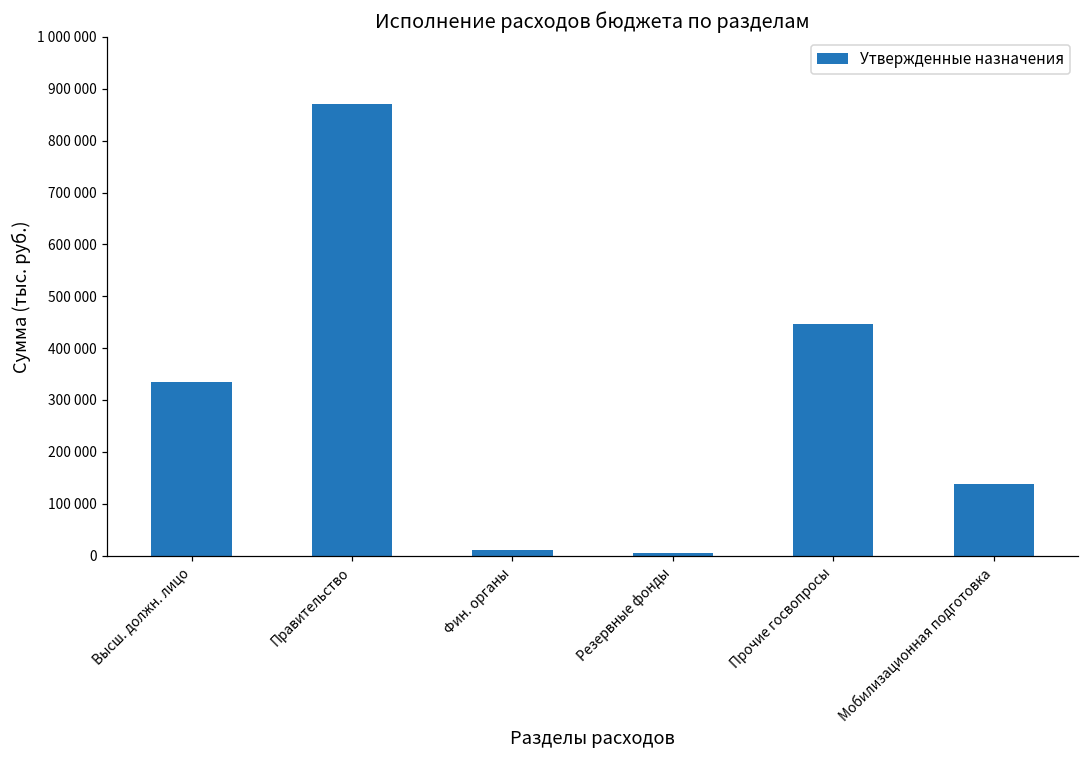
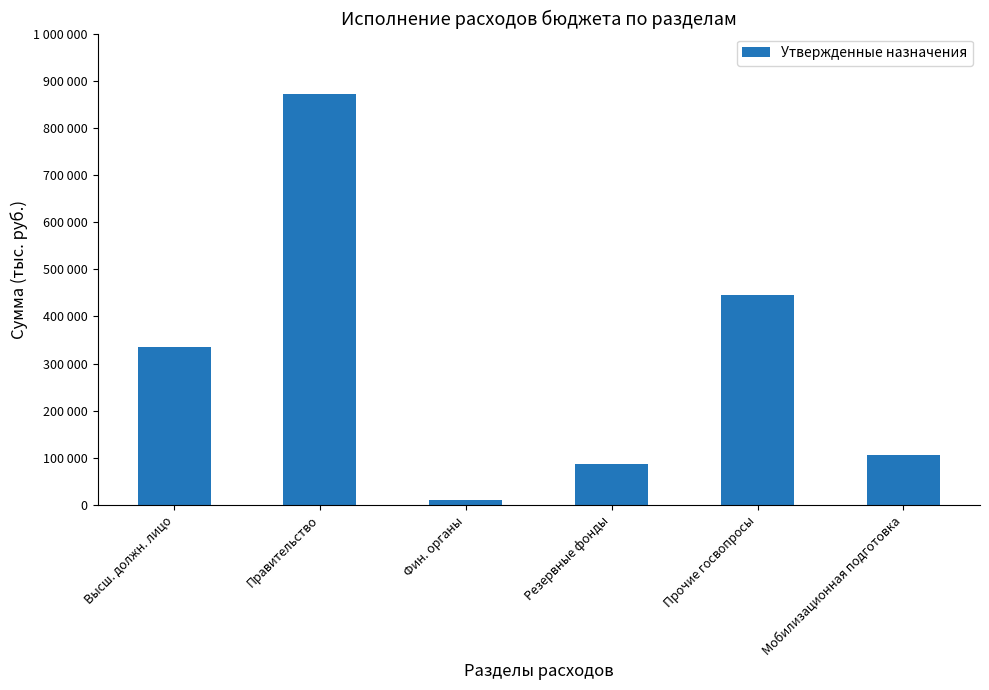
Резервные фонды: 10000 -> 90000
Мобилизационная подготовка: 140000 -> 110000
